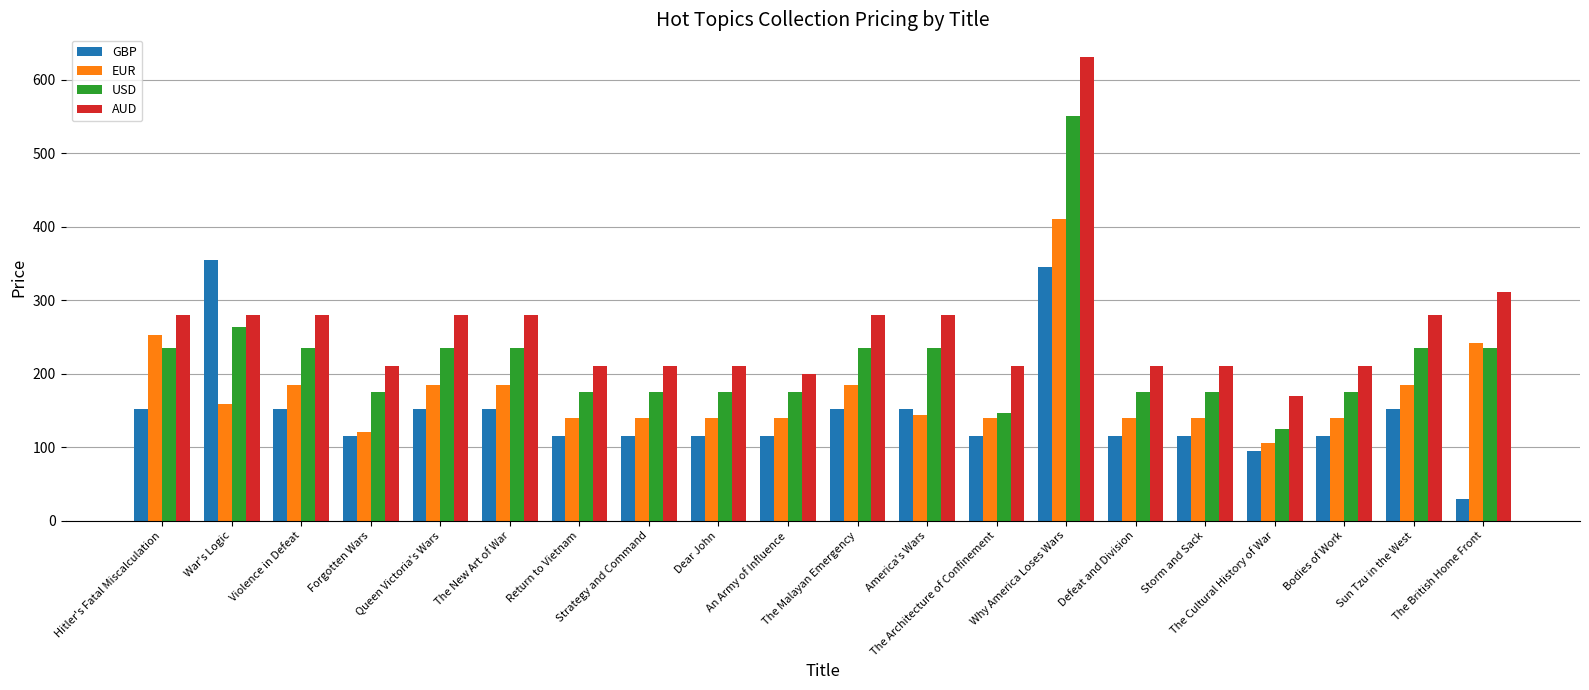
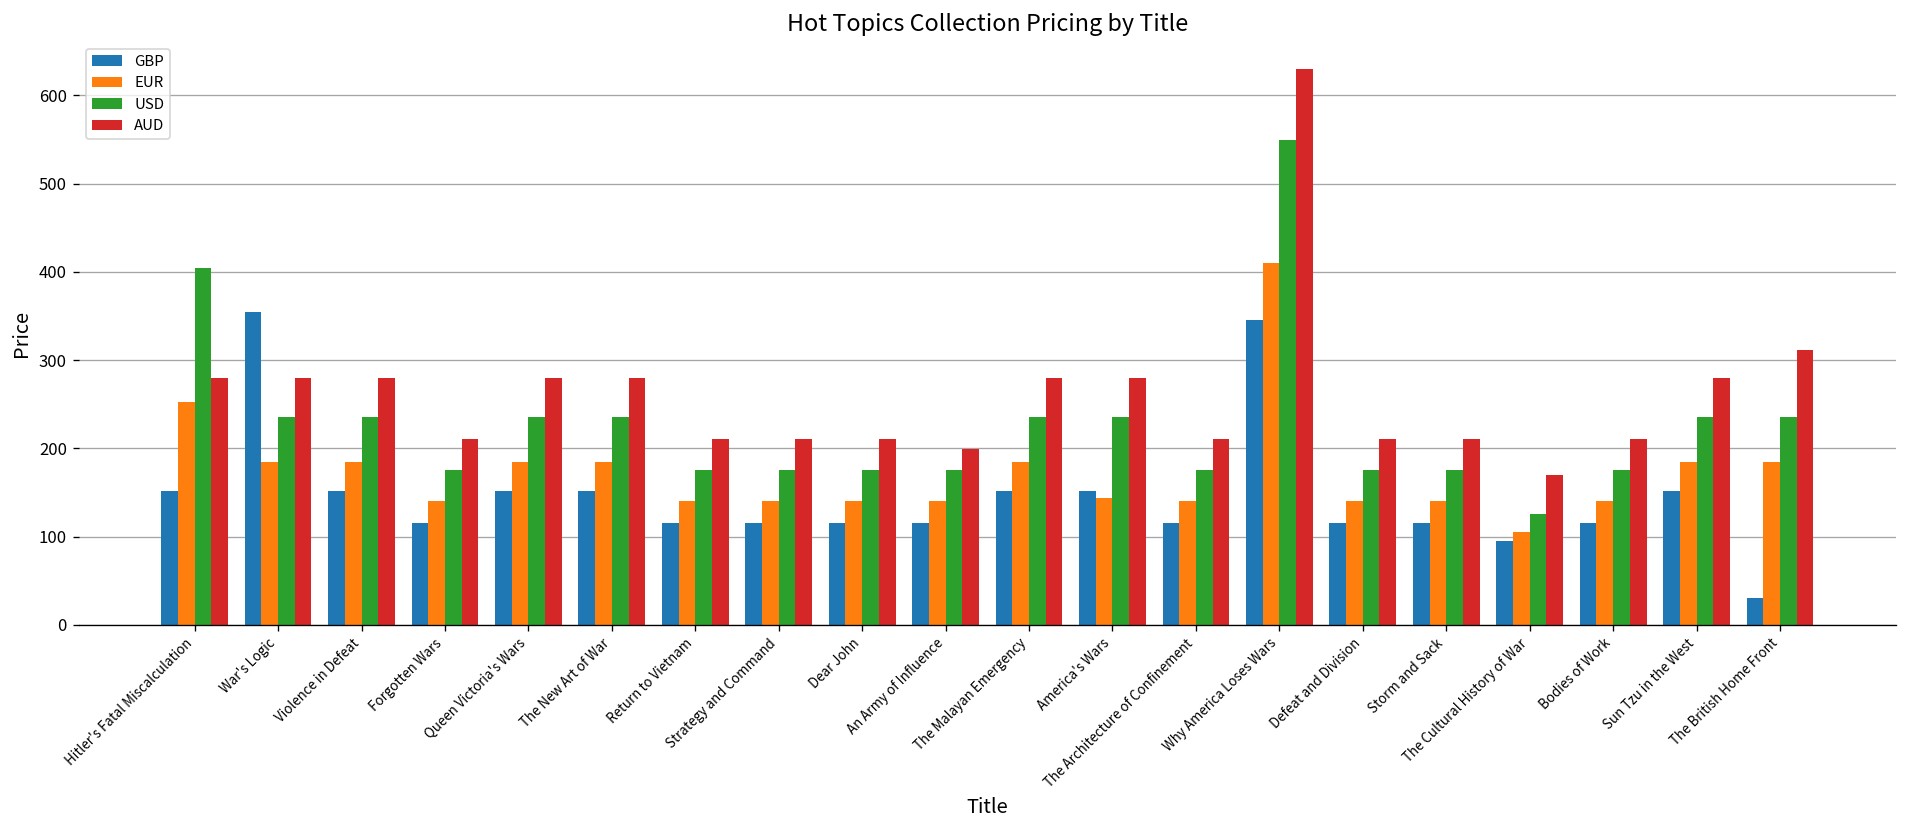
USD, Hitler's Fatal Miscalculation: 240 -> 400
EUR, War's Logic: 160 -> 190
USD, War's Logic: 260 -> 240
EUR, Forgotten Wars: 120 -> 140
USD, The Architecture of Confinement: 150 -> 180
EUR, The British Home Front: 240 -> 190
